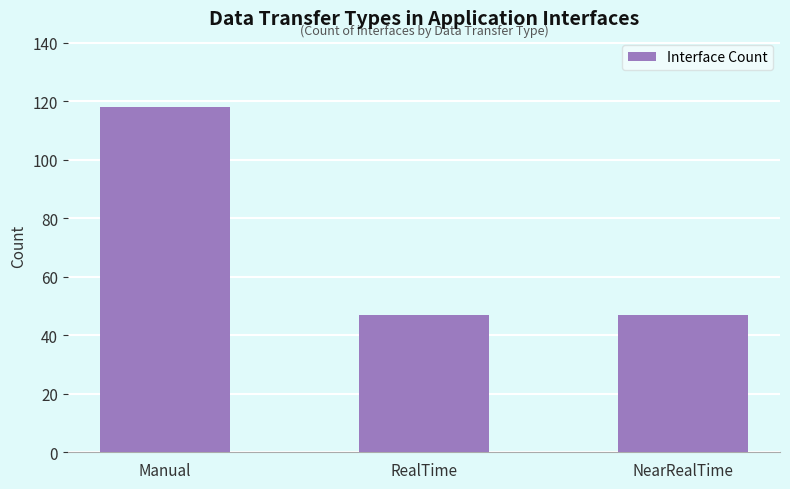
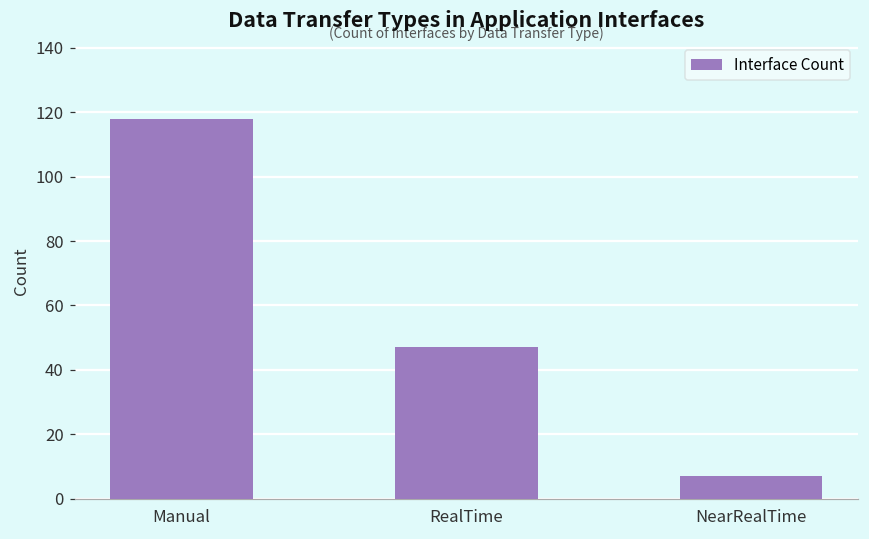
NearRealTime: 47 -> 7
